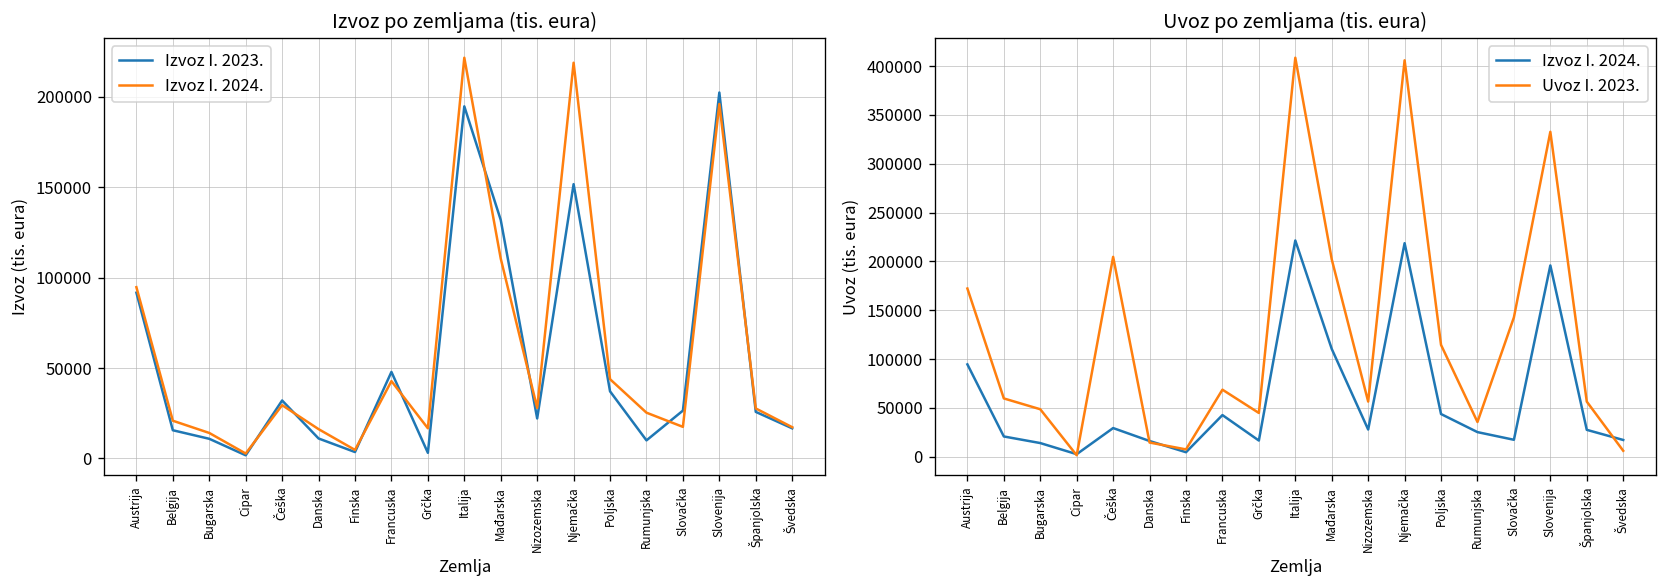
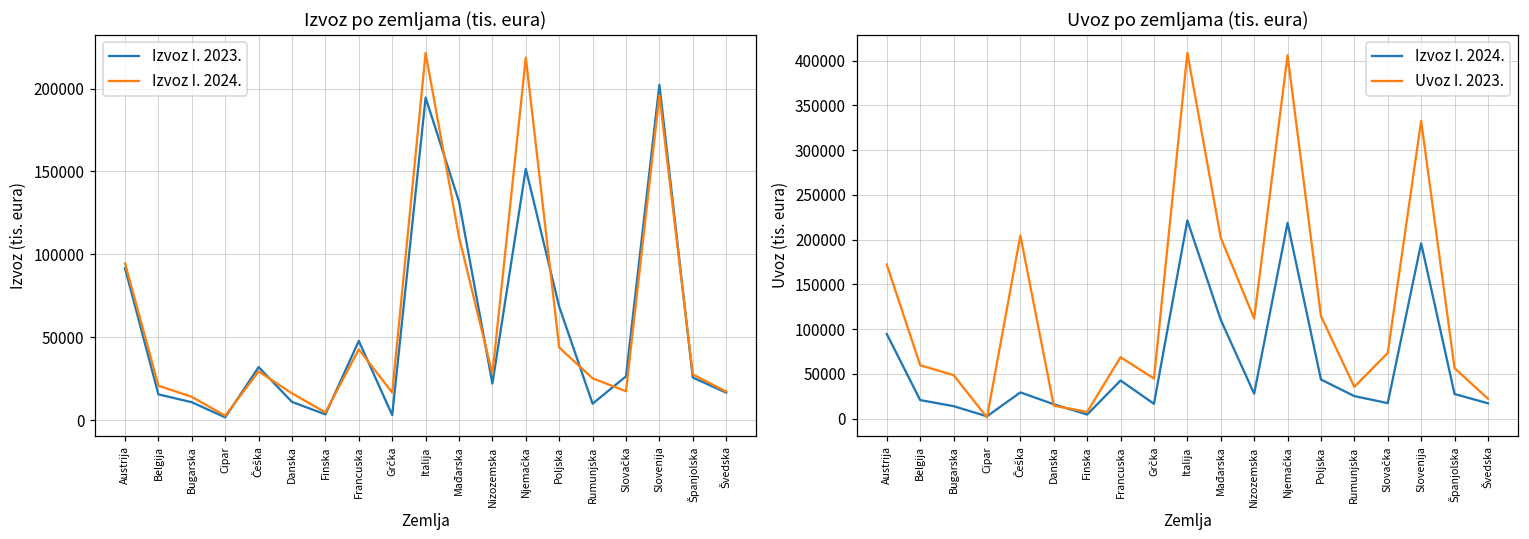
Izvoz po zemljama (tis. eura), Izvoz I. 2023., Poljska: 37000 -> 69000
Uvoz po zemljama (tis. eura), Uvoz I. 2023., Nizozemska: 60000 -> 110000
Uvoz po zemljama (tis. eura), Uvoz I. 2023., Slovačka: 140000 -> 70000
Uvoz po zemljama (tis. eura), Uvoz I. 2023., Švedska: 10000 -> 20000
